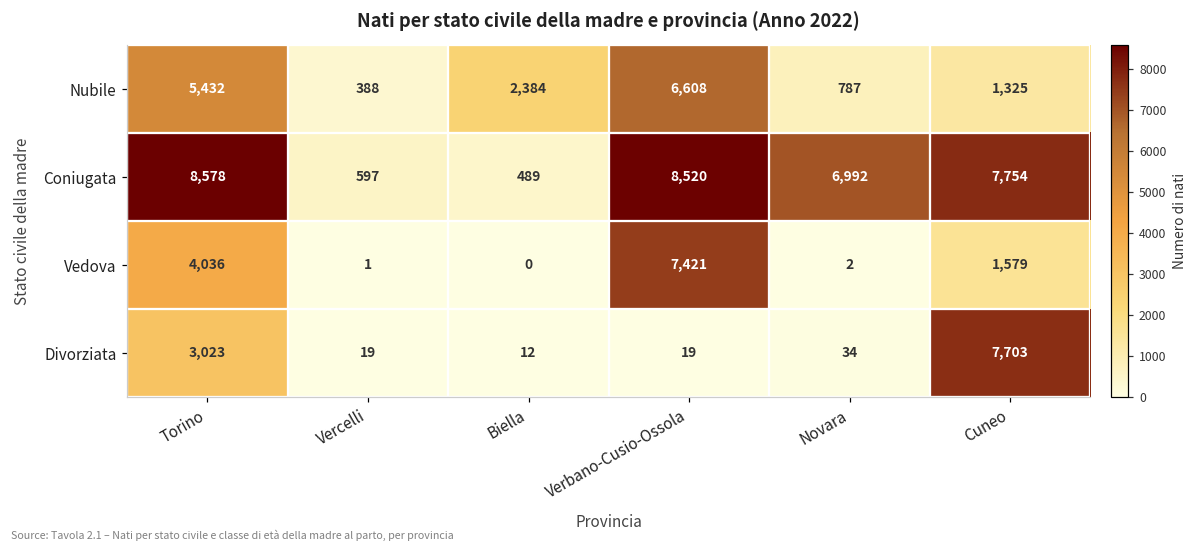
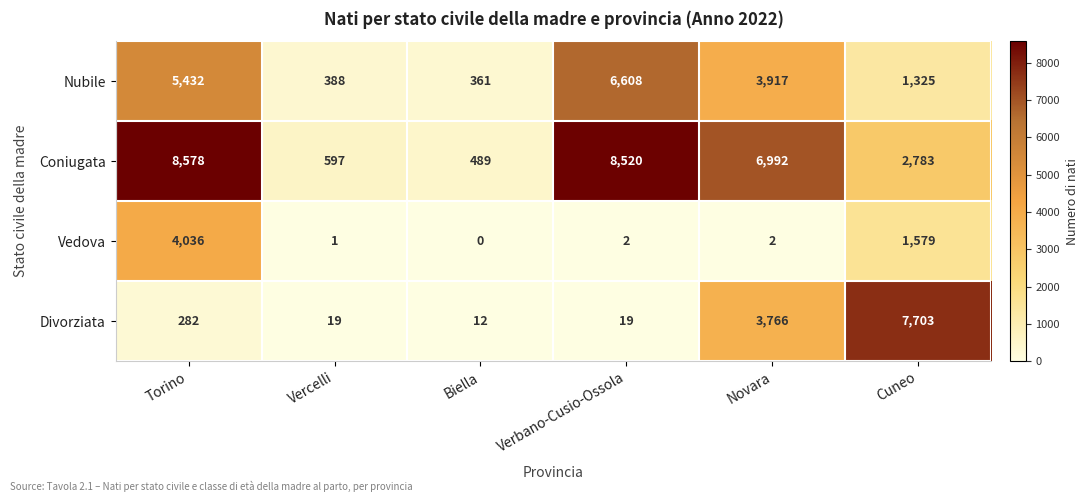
Nubile, Biella: 2,384 -> 361
Nubile, Novara: 787 -> 3,917
Coniugata, Cuneo: 7,754 -> 2,783
Vedova, Verbano-Cusio-Ossola: 7,421 -> 2
Divorziata, Torino: 3,023 -> 282
Divorziata, Novara: 34 -> 3,766
